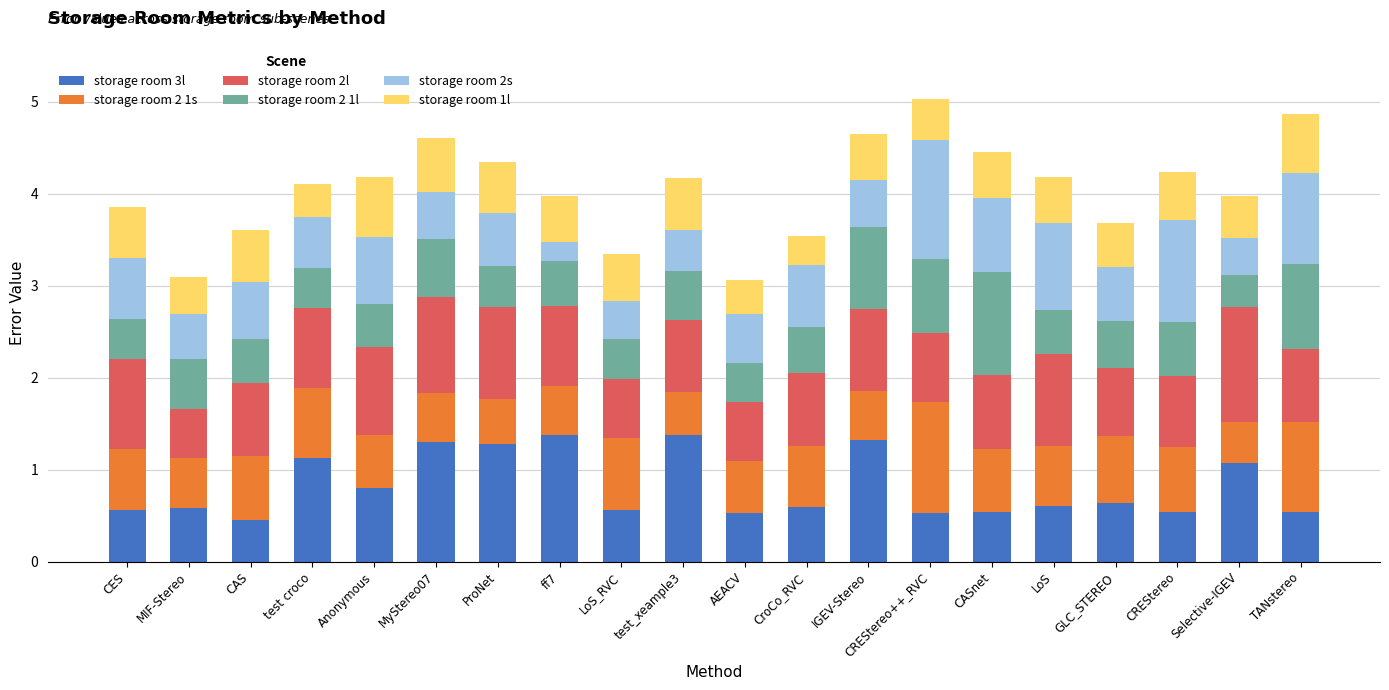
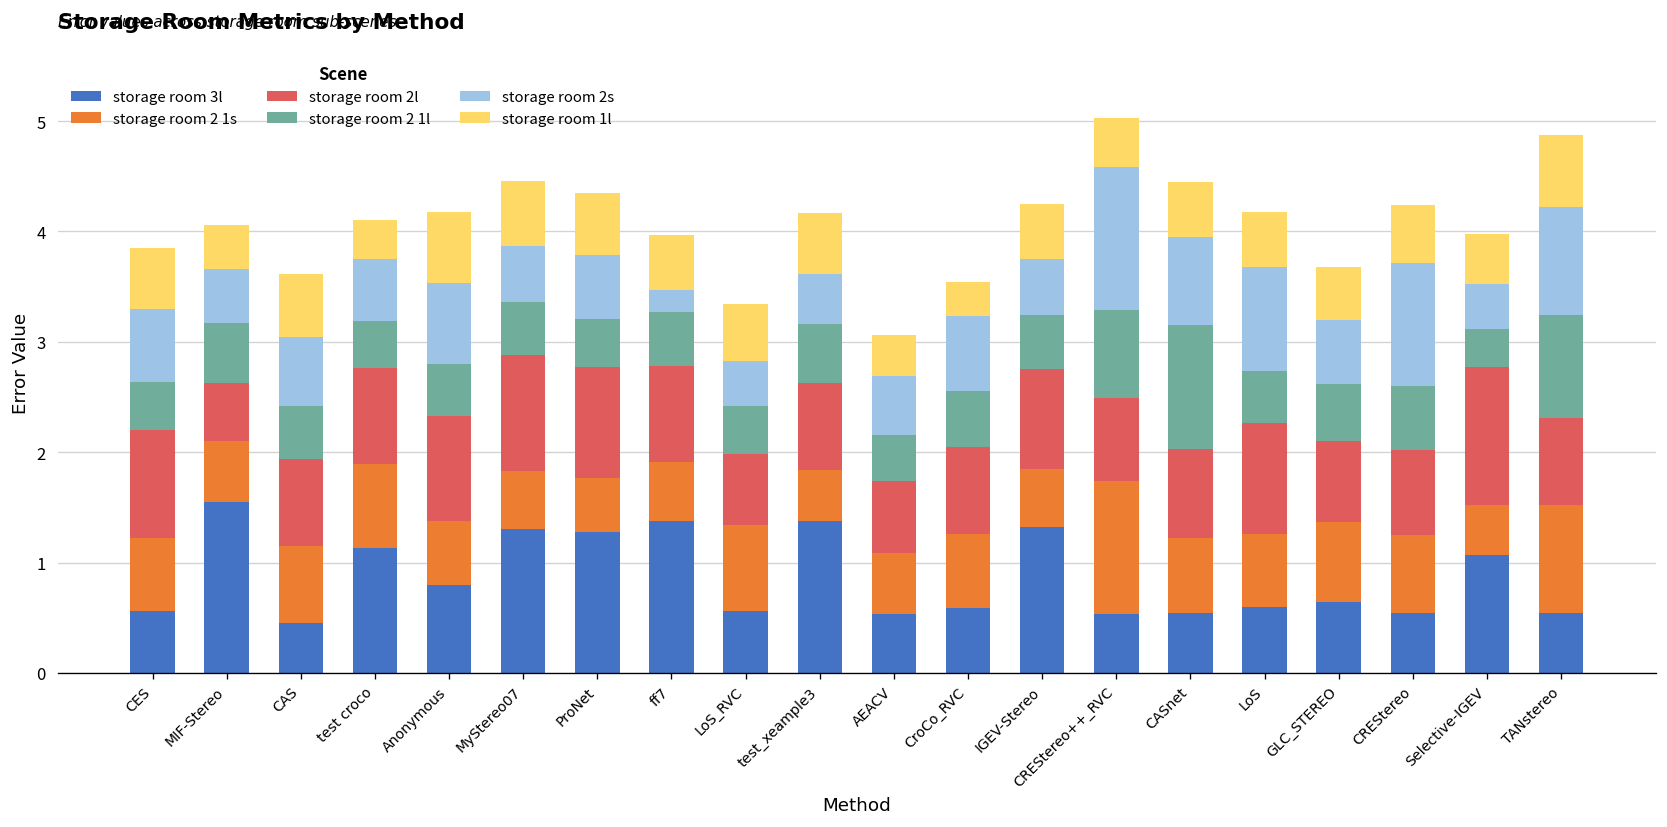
storage room 3l, MIF-Stereo: 0.6 -> 1.6
storage room 2 1l, MyStereo07: 0.6 -> 0.5
storage room 2 1l, IGEV-Stereo: 0.9 -> 0.5
